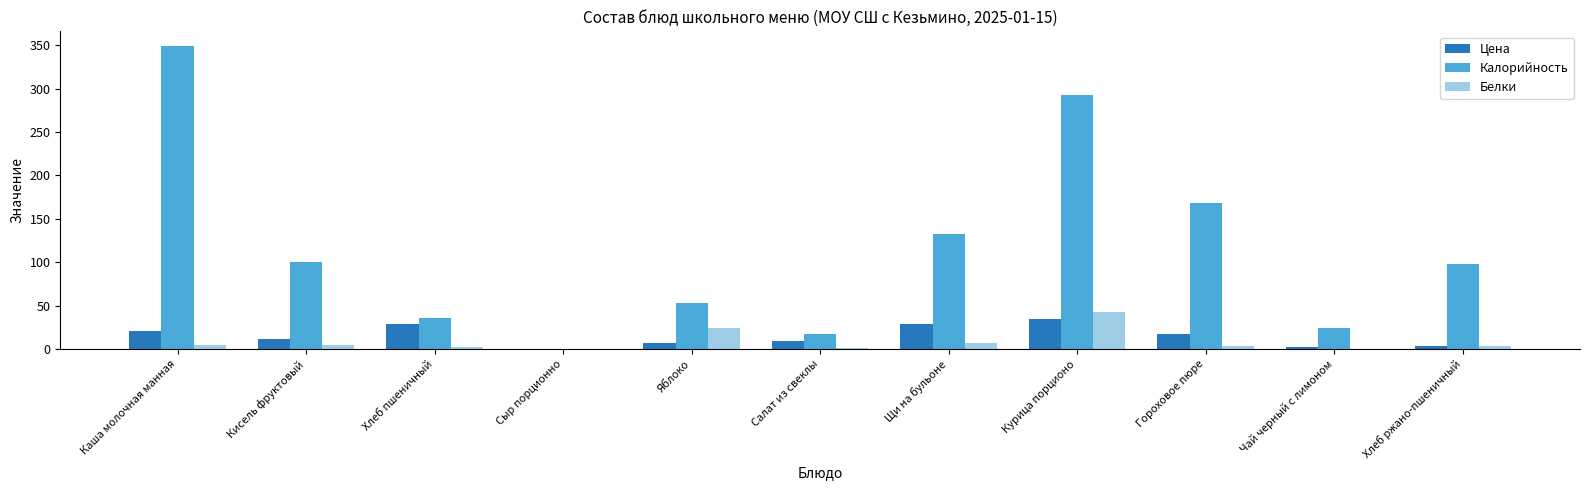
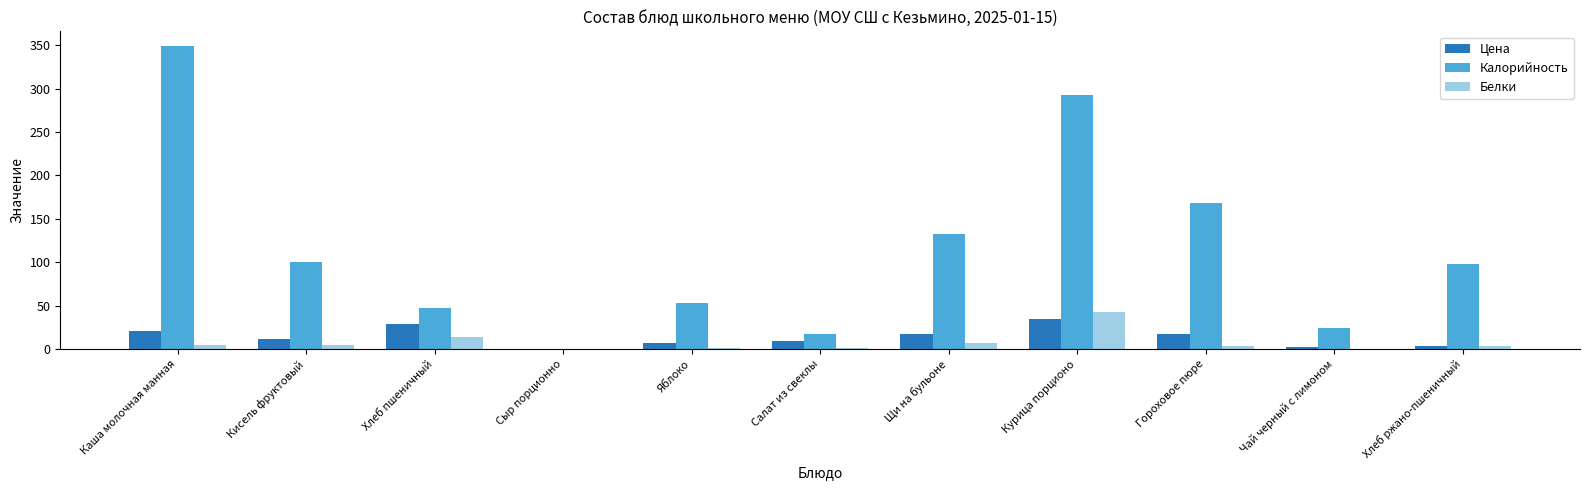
Калорийность, Хлеб пшеничный: 40 -> 50
Белки, Хлеб пшеничный: 0 -> 10
Белки, Яблоко: 20 -> 0
Цена, Щи на бульоне: 30 -> 20
